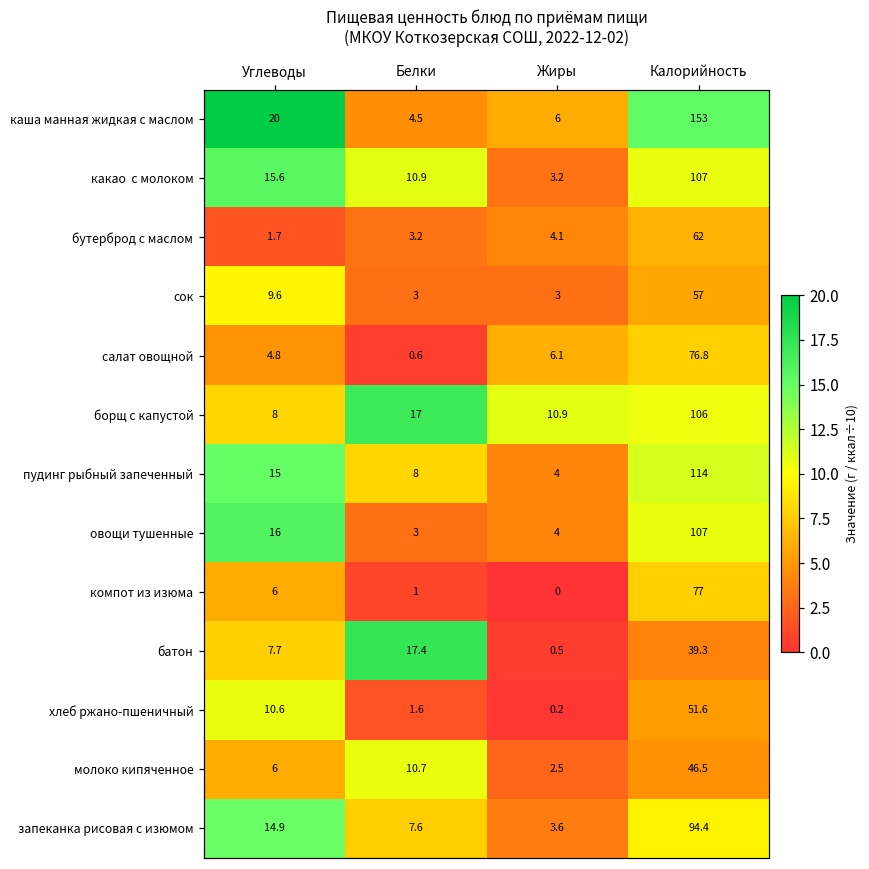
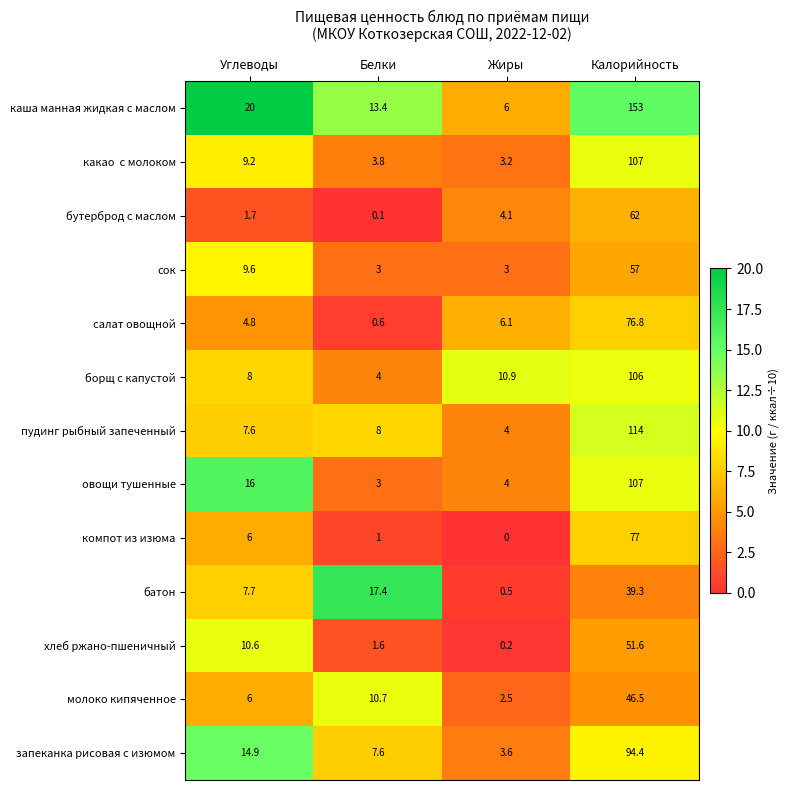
каша манная жидкая с маслом, Белки: 4.5 -> 13.4
какао с молоком, Углеводы: 15.6 -> 9.2
какао с молоком, Белки: 10.9 -> 3.8
бутерброд с маслом, Белки: 3.2 -> 0.1
борщ с капустой, Белки: 17 -> 4
пудинг рыбный запеченный, Углеводы: 15 -> 7.6
